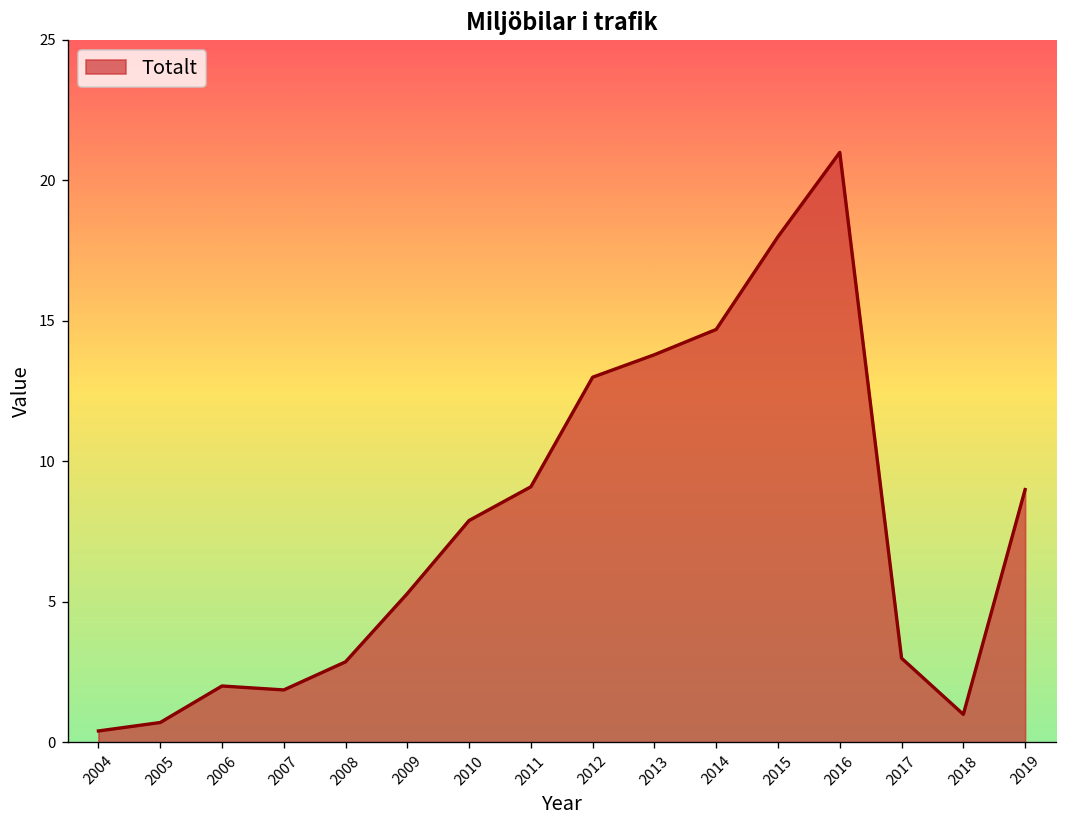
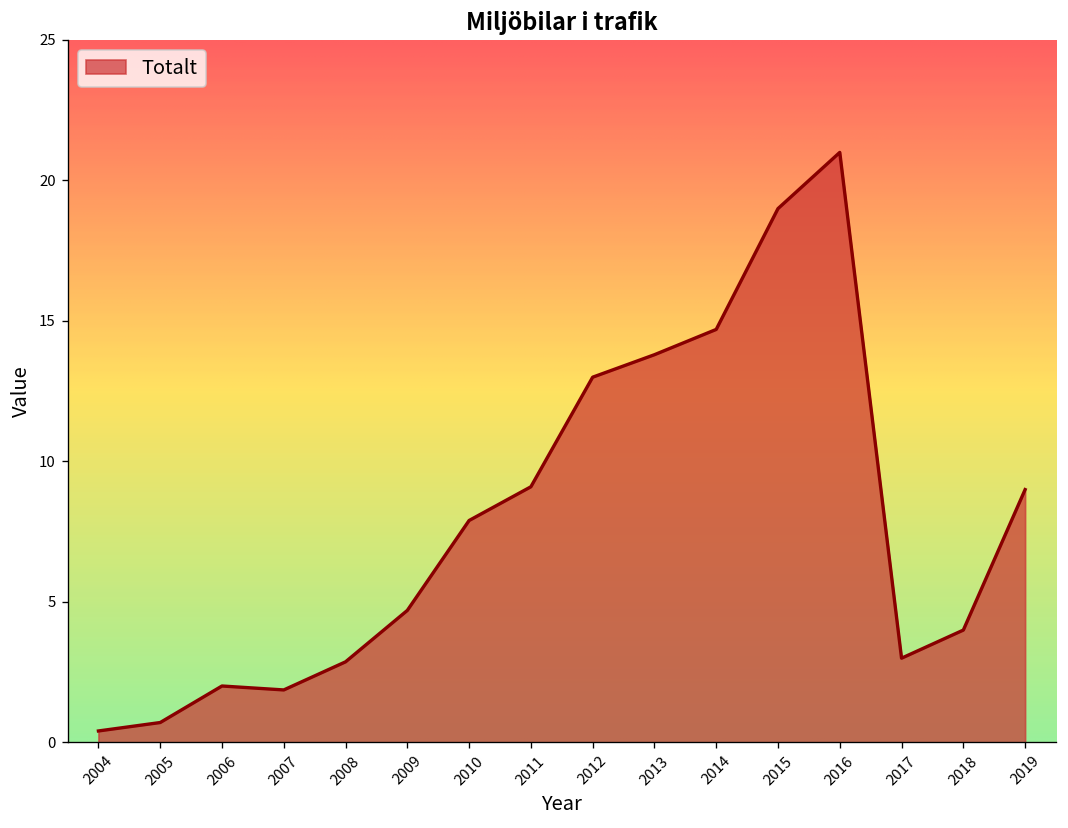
2009: 5.3 -> 4.7
2015: 18 -> 19
2018: 1 -> 4
